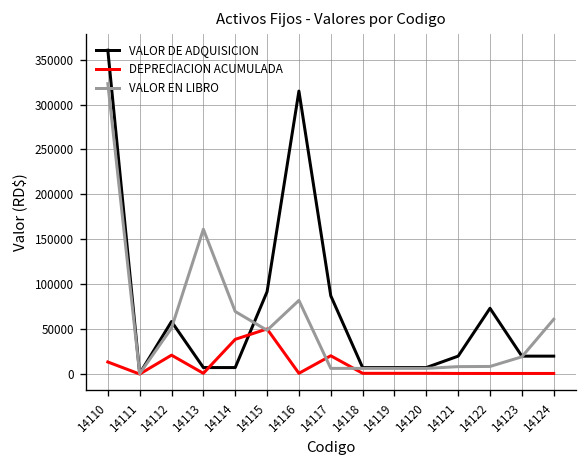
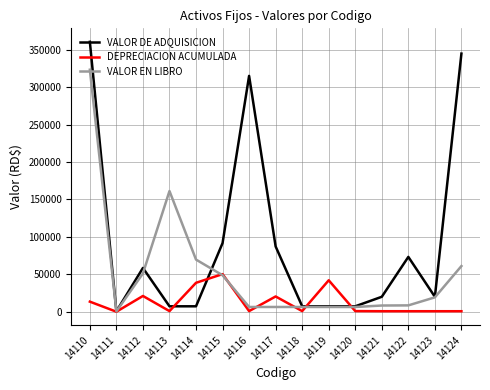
VALOR EN LIBRO, 14116: 80000 -> 10000
DEPRECIACION ACUMULADA, 14119: 0 -> 40000
VALOR DE ADQUISICION, 14124: 20000 -> 340000
